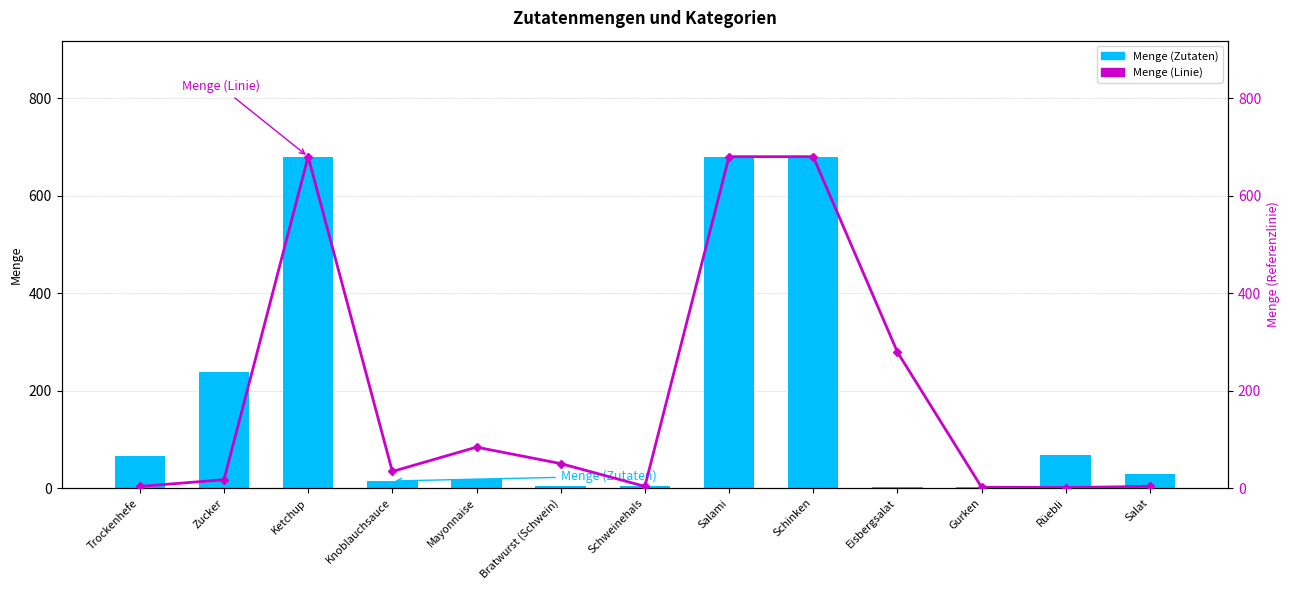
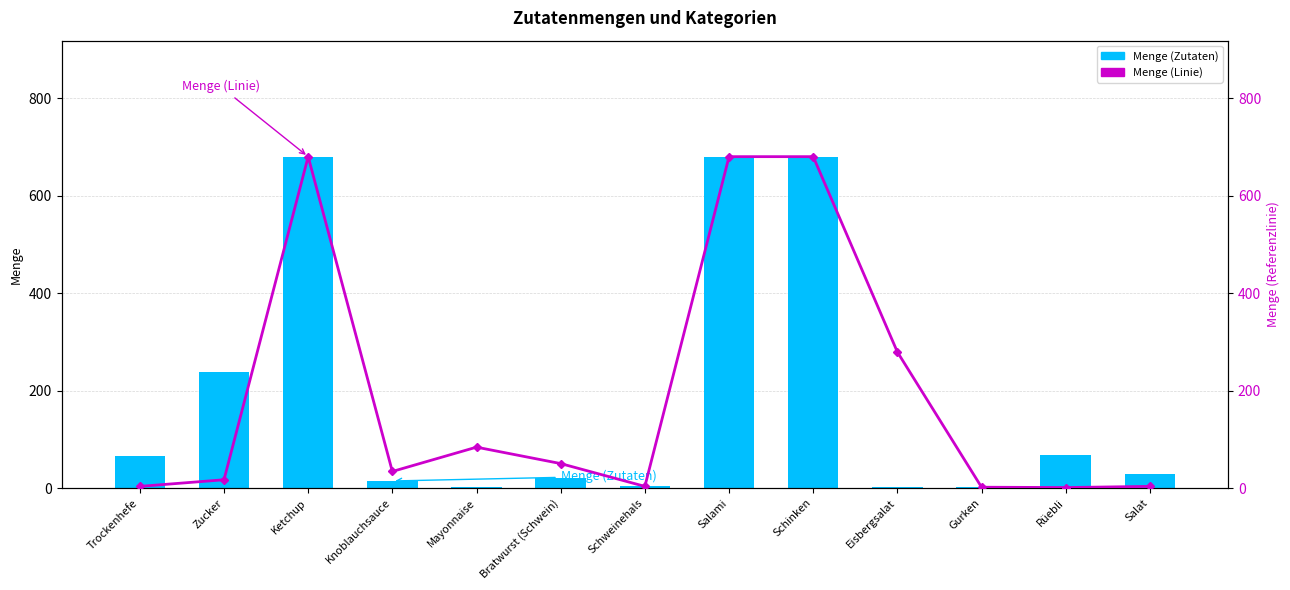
Menge (Zutaten), Mayonnaise: 20 -> 0
Menge (Zutaten), Bratwurst (Schwein): 0 -> 20
